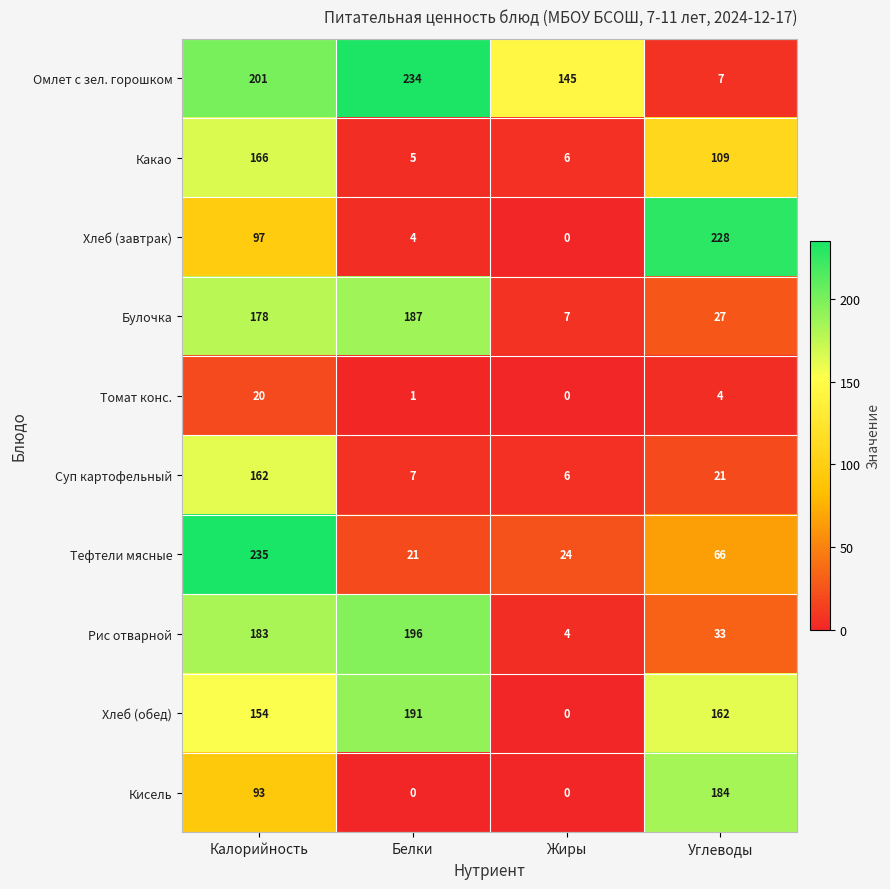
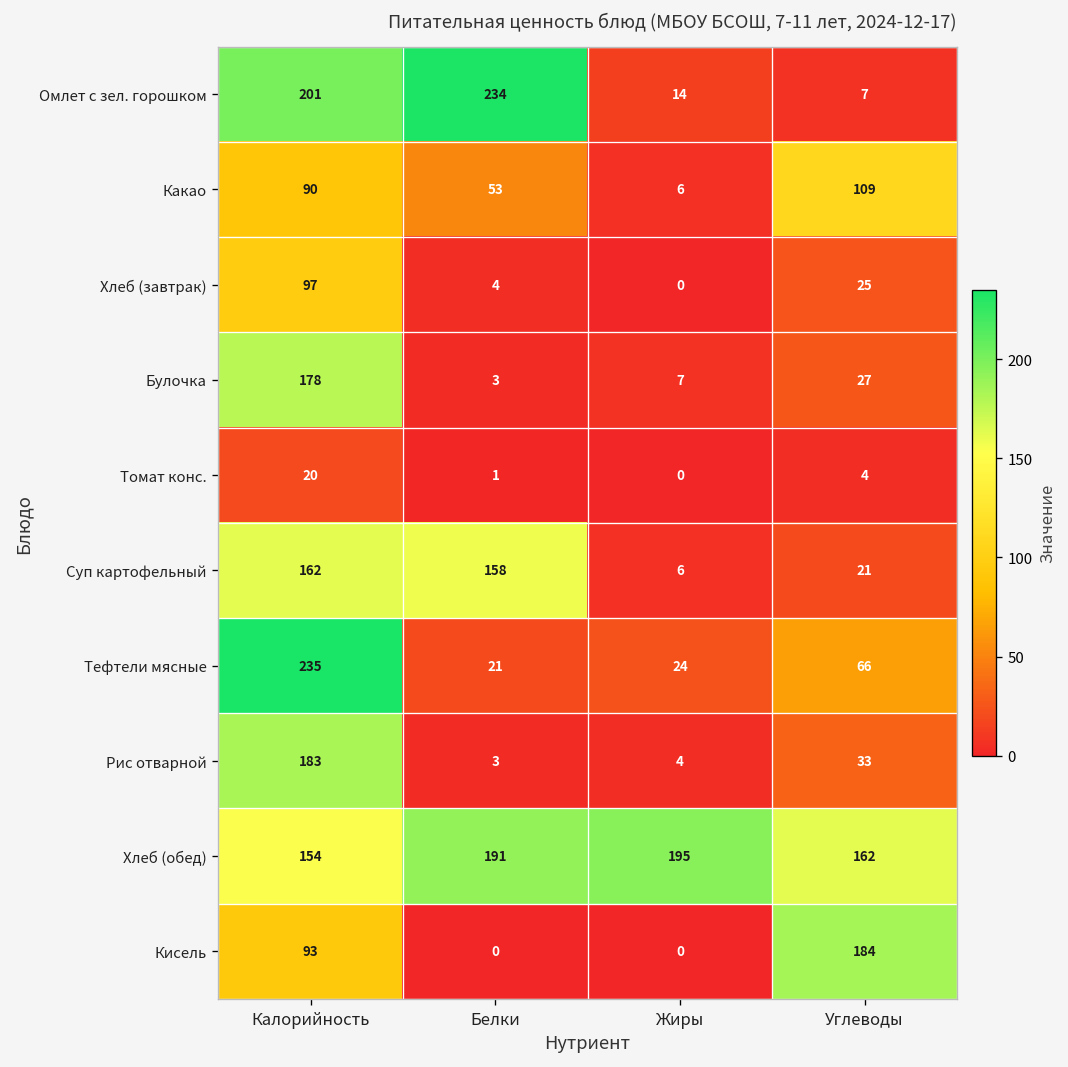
Омлет с зел. горошком, Жиры: 145 -> 14
Какао, Калорийность: 166 -> 90
Какао, Белки: 5 -> 53
Хлеб (завтрак), Углеводы: 228 -> 25
Булочка, Белки: 187 -> 3
Суп картофельный, Белки: 7 -> 158
Рис отварной, Белки: 196 -> 3
Хлеб (обед), Жиры: 0 -> 195
